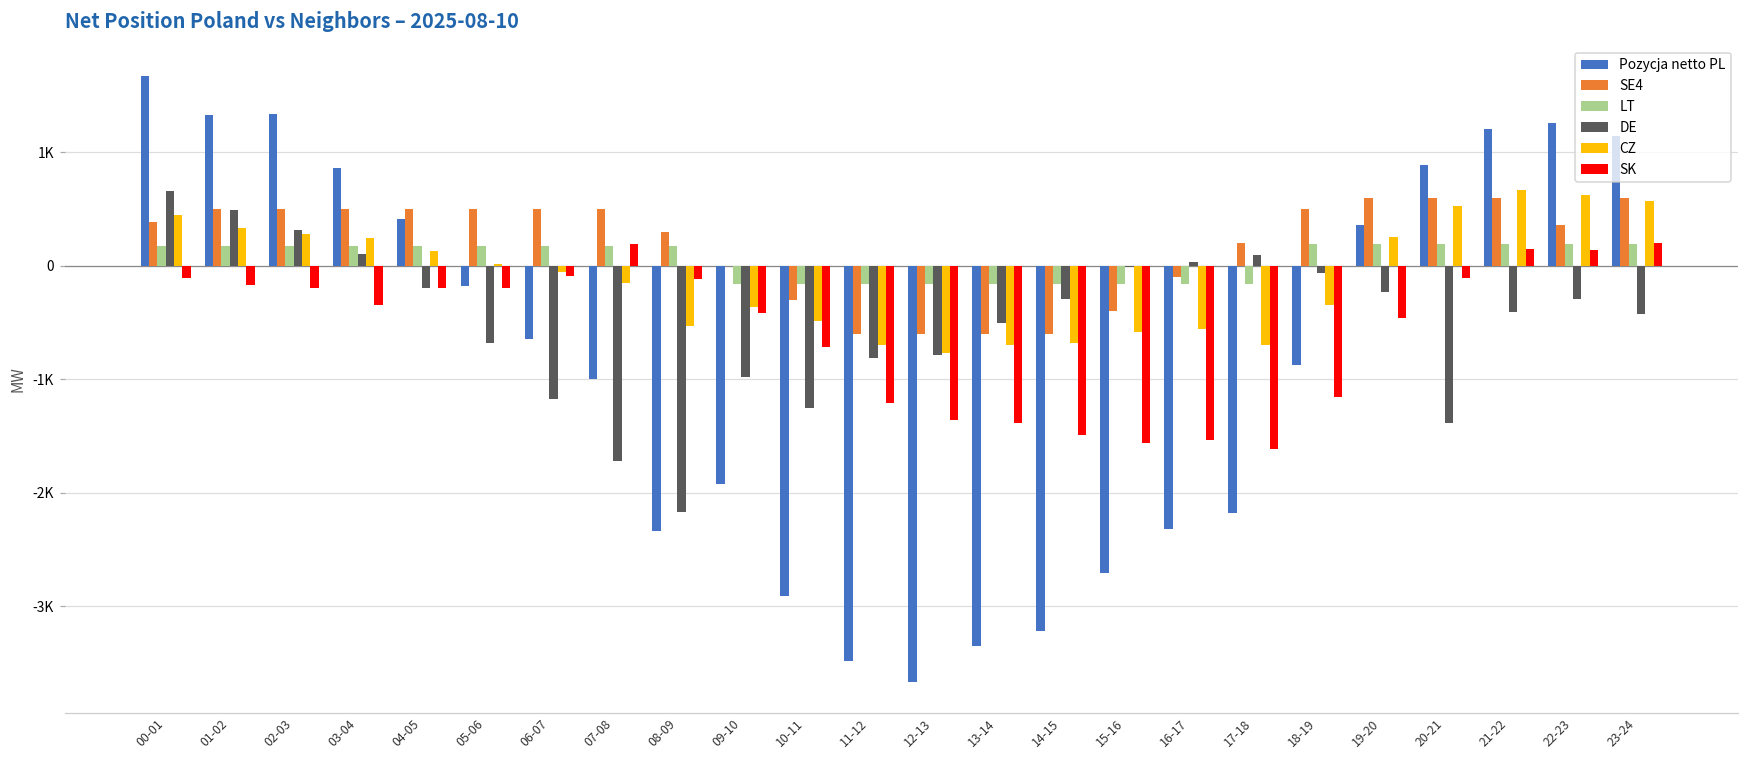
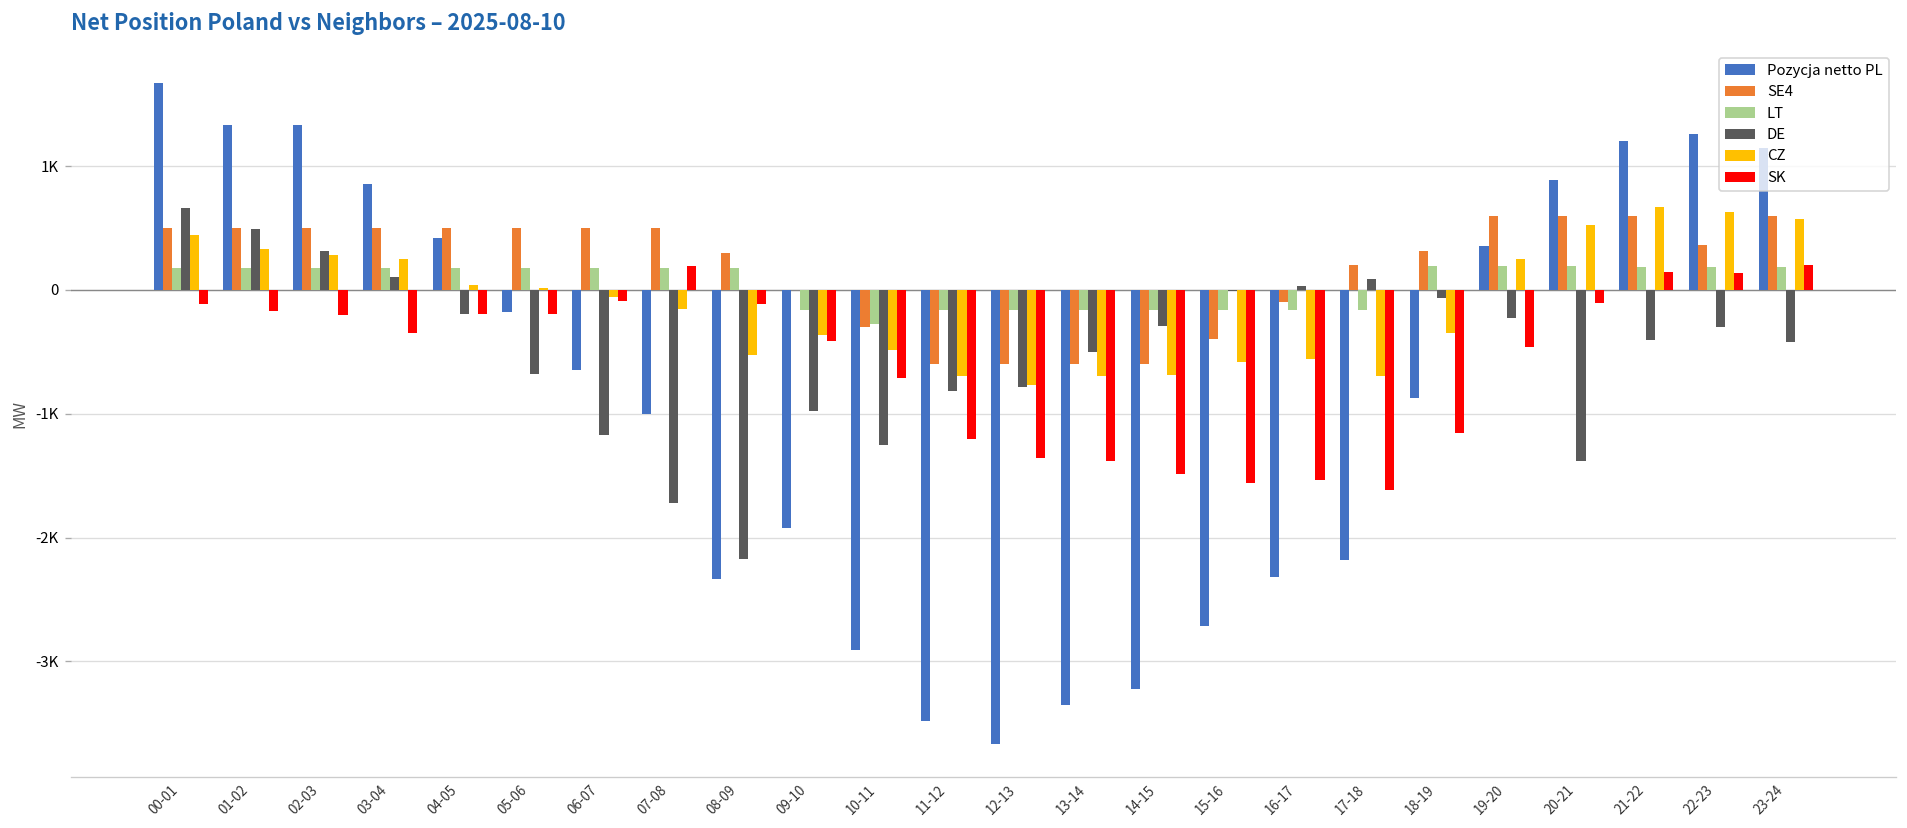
SE4, 00-01: 390 -> 500
CZ, 04-05: 130 -> 40
LT, 10-11: -160 -> -280
SE4, 18-19: 500 -> 310
